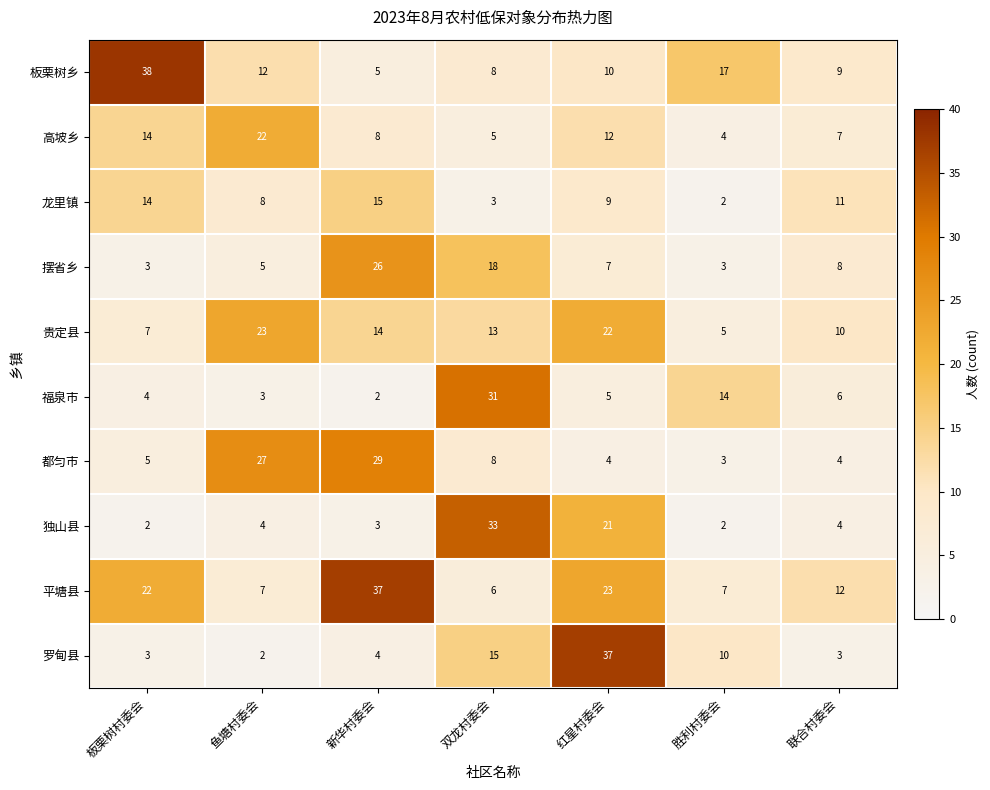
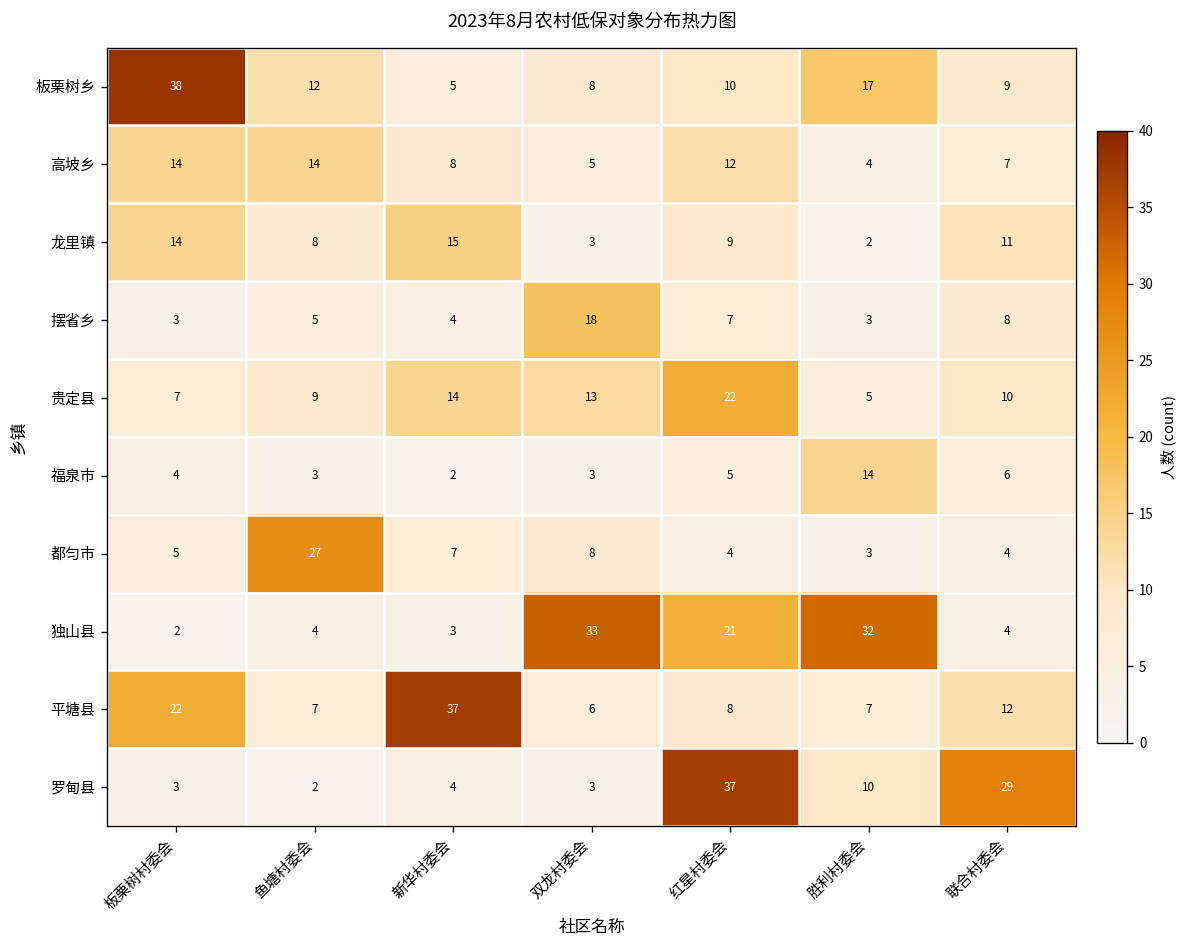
高坡乡, 鱼塘村委会: 22 -> 14
摆省乡, 新华村委会: 26 -> 4
贵定县, 鱼塘村委会: 23 -> 9
福泉市, 双龙村委会: 31 -> 3
都匀市, 新华村委会: 29 -> 7
独山县, 胜利村委会: 2 -> 32
平塘县, 红星村委会: 23 -> 8
罗甸县, 双龙村委会: 15 -> 3
罗甸县, 联合村委会: 3 -> 29
